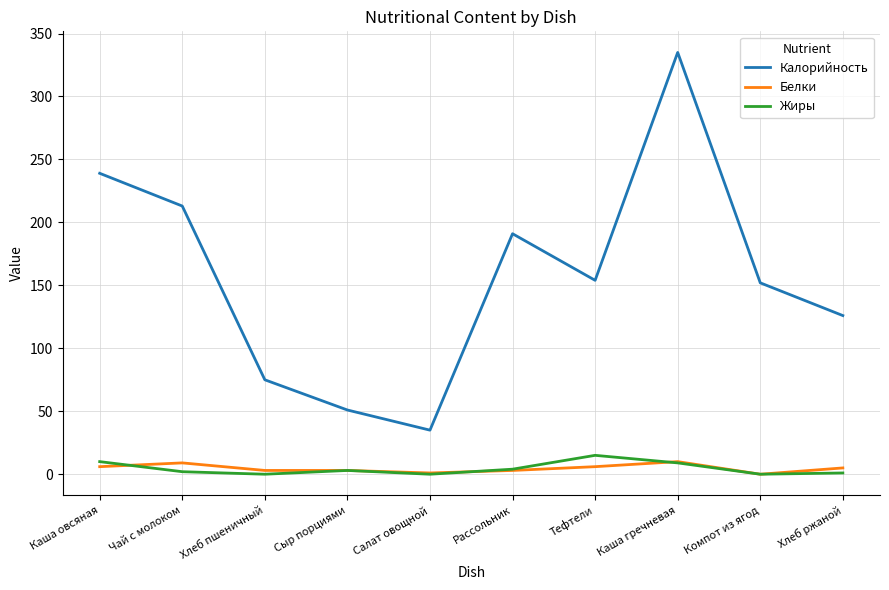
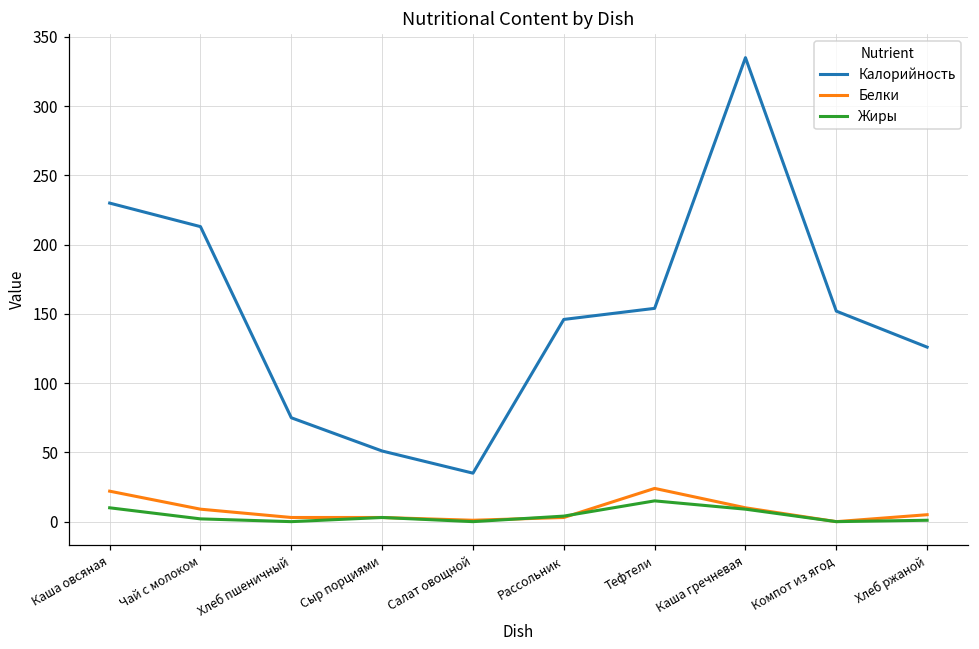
Калорийность, Каша овсяная: 239 -> 230
Белки, Каша овсяная: 6 -> 22
Калорийность, Рассольник: 191 -> 146
Белки, Тефтели: 6 -> 24
